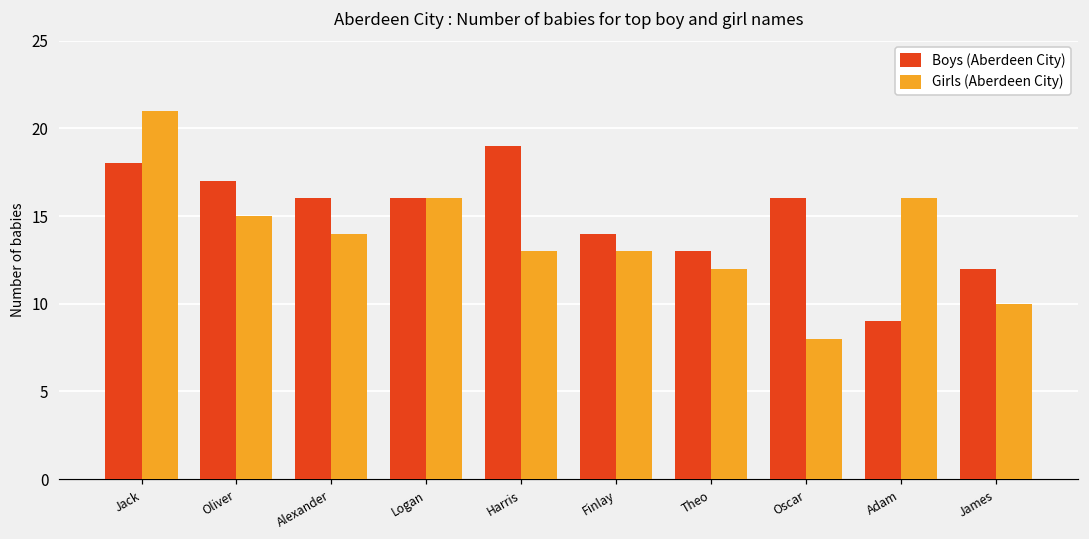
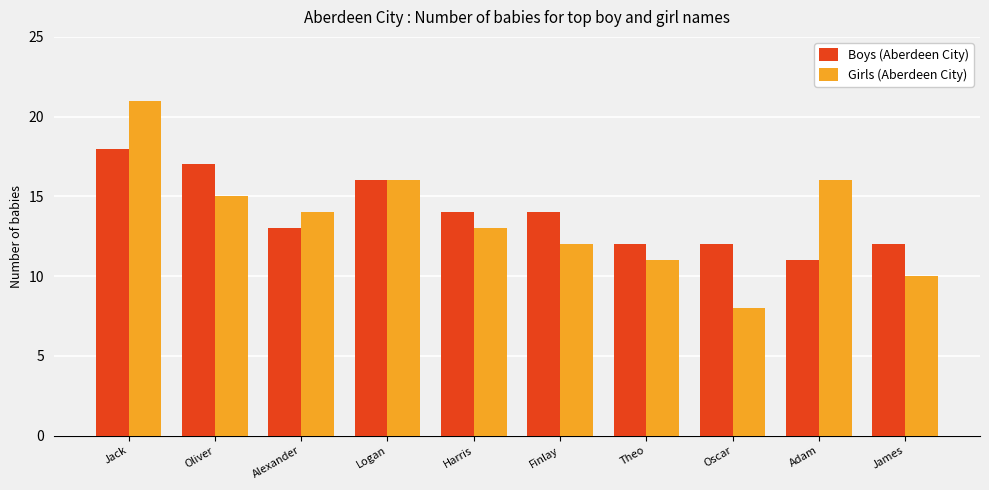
Boys (Aberdeen City), Alexander: 16 -> 13
Boys (Aberdeen City), Harris: 19 -> 14
Girls (Aberdeen City), Finlay: 13 -> 12
Boys (Aberdeen City), Theo: 13 -> 12
Girls (Aberdeen City), Theo: 12 -> 11
Boys (Aberdeen City), Oscar: 16 -> 12
Boys (Aberdeen City), Adam: 9 -> 11
